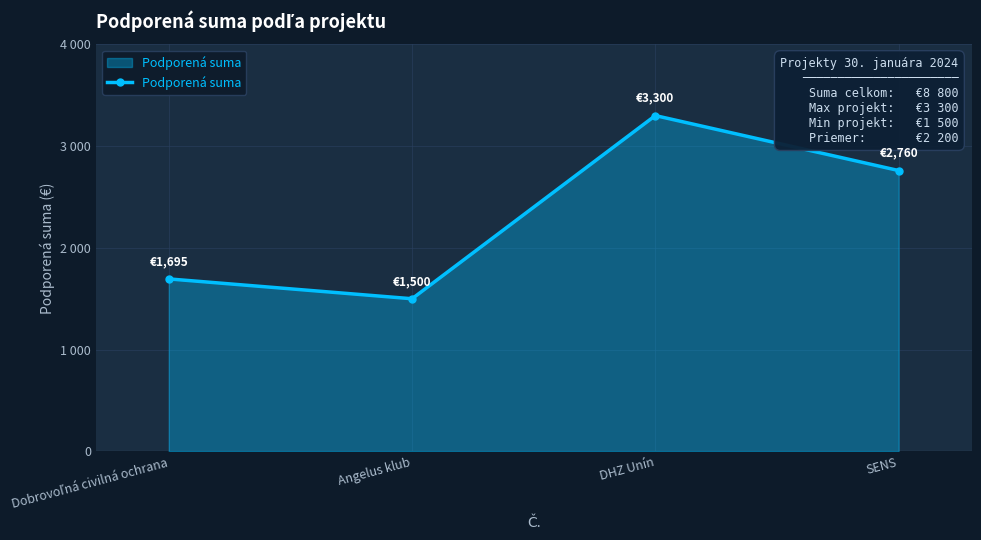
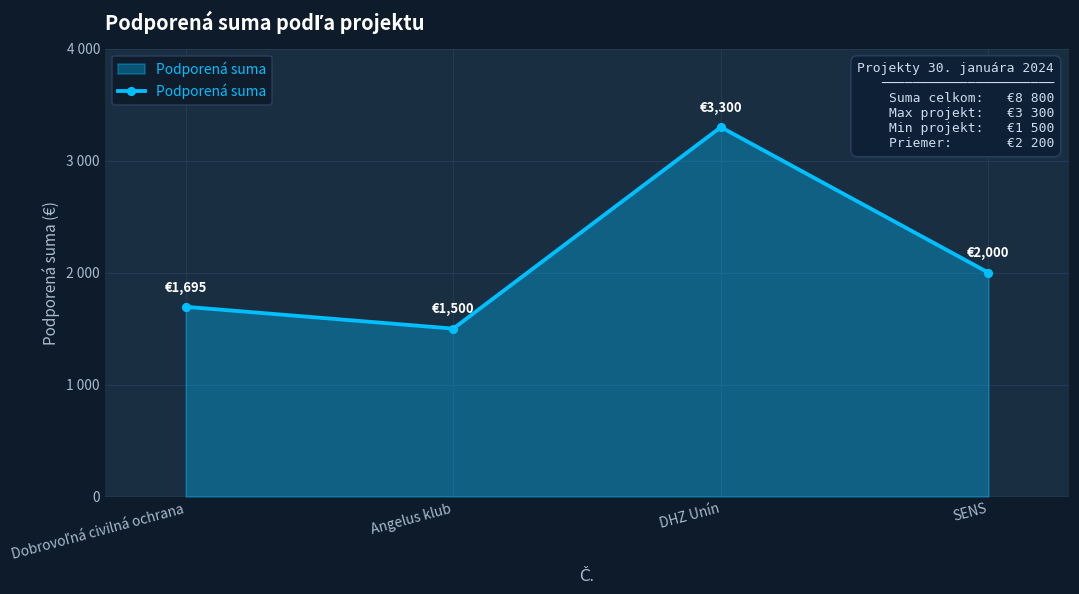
SENS: 2760 -> 2000
